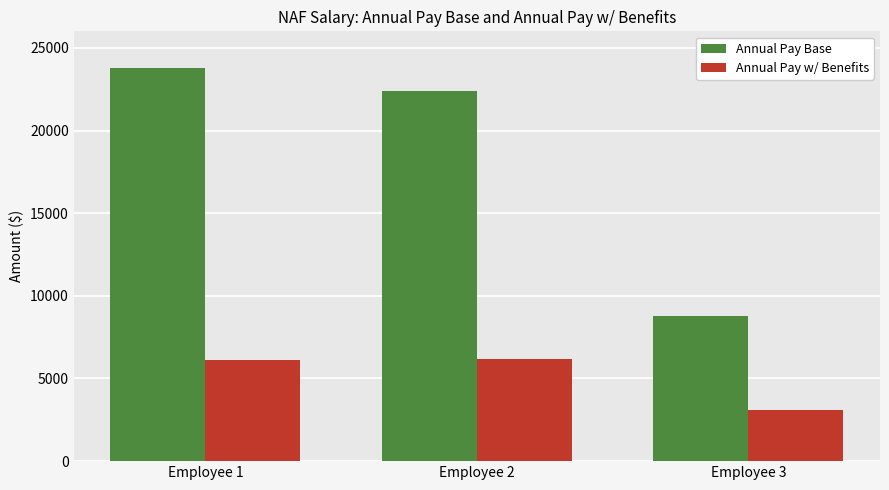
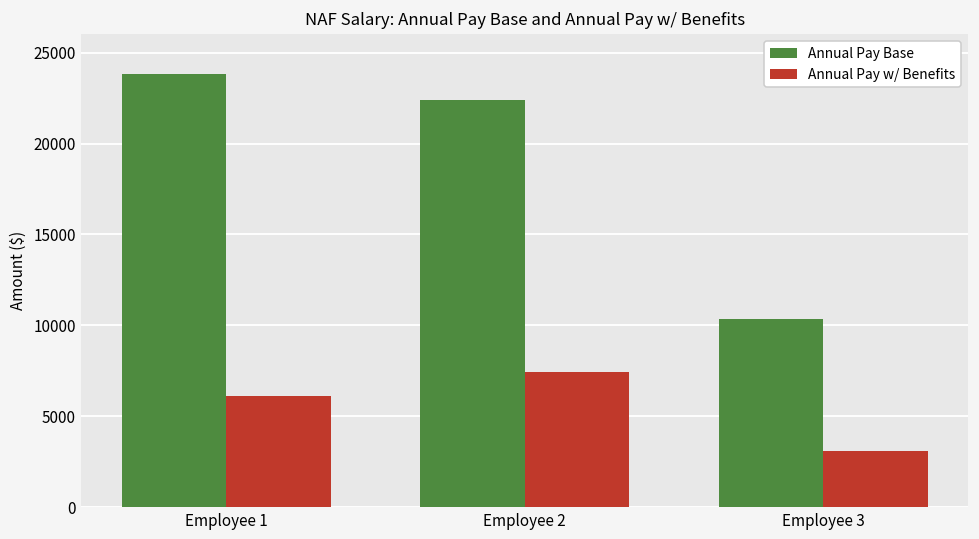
Annual Pay w/ Benefits, Employee 2: 6200 -> 7500
Annual Pay Base, Employee 3: 8800 -> 10400
